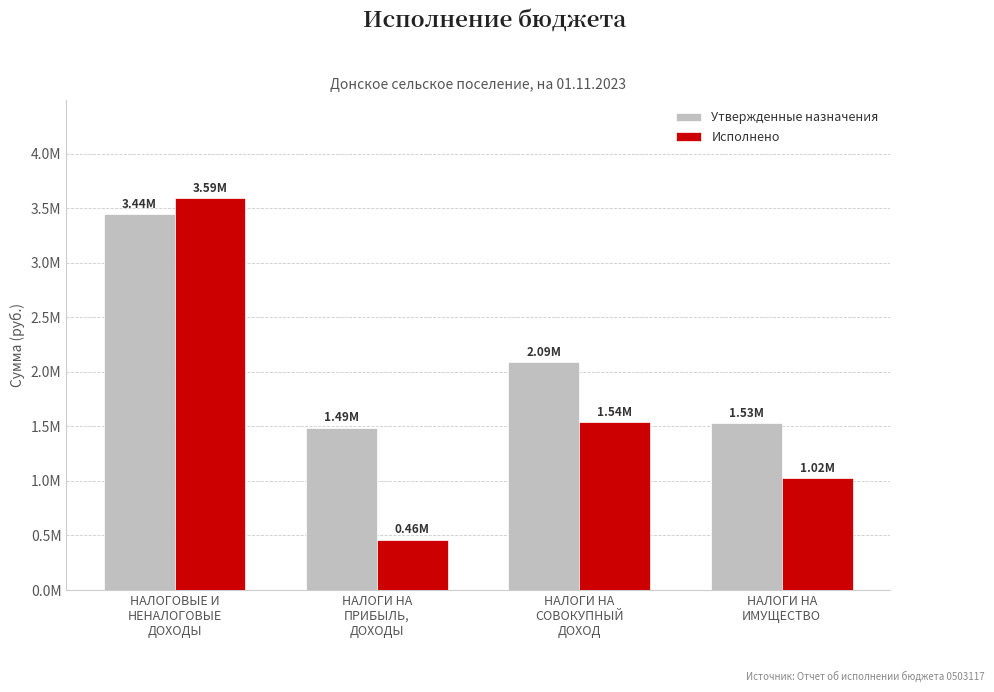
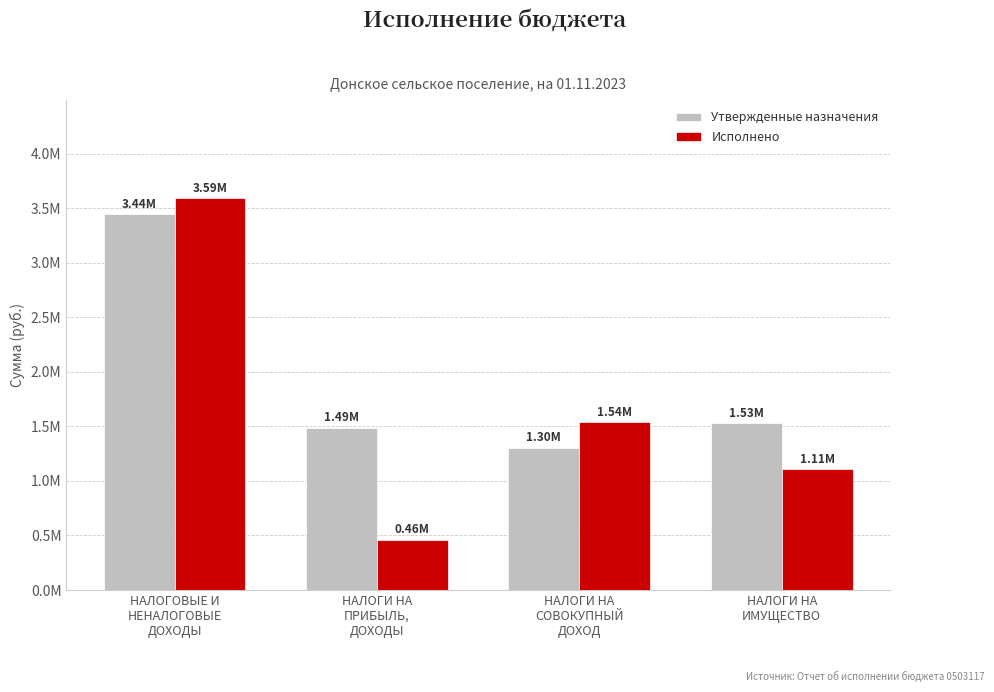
Утвержденные назначения, НАЛОГИ НА СОВОКУПНЫЙ ДОХОД: 2.09М -> 1.30М
Исполнено, НАЛОГИ НА ИМУЩЕСТВО: 1.02М -> 1.11М
